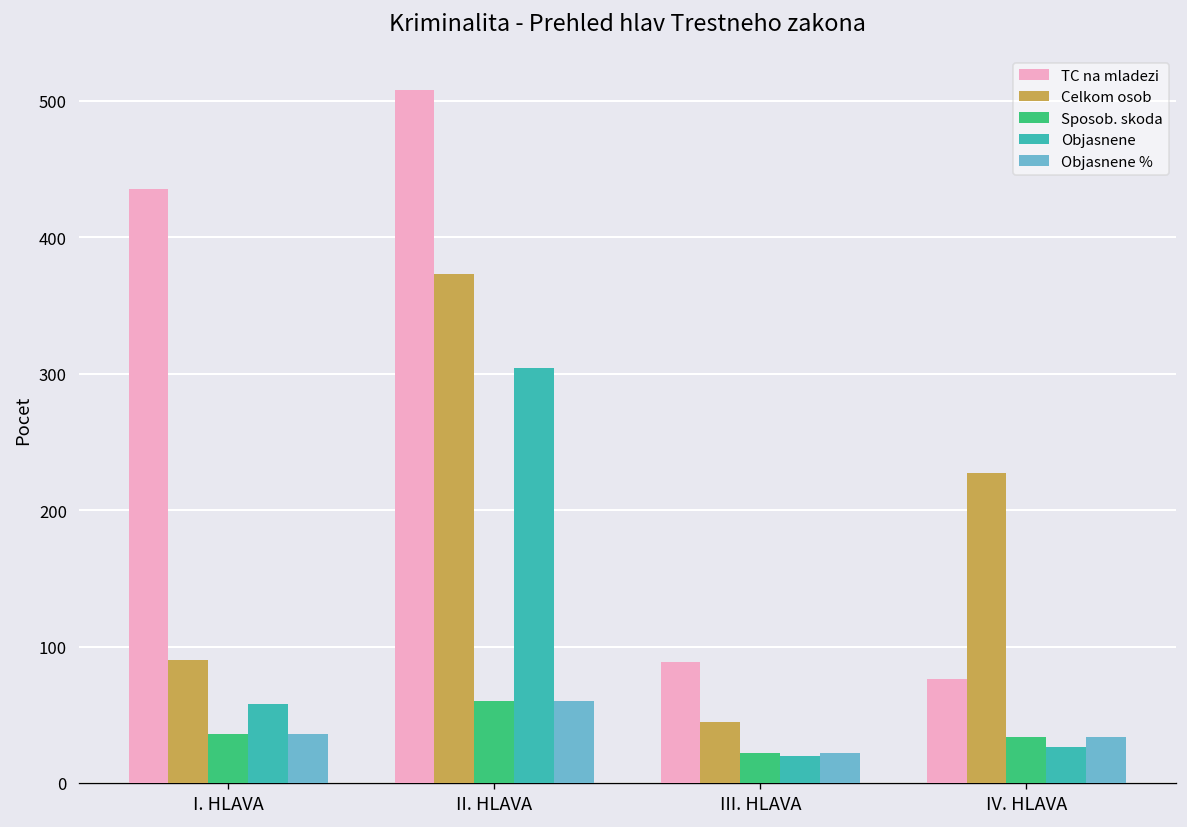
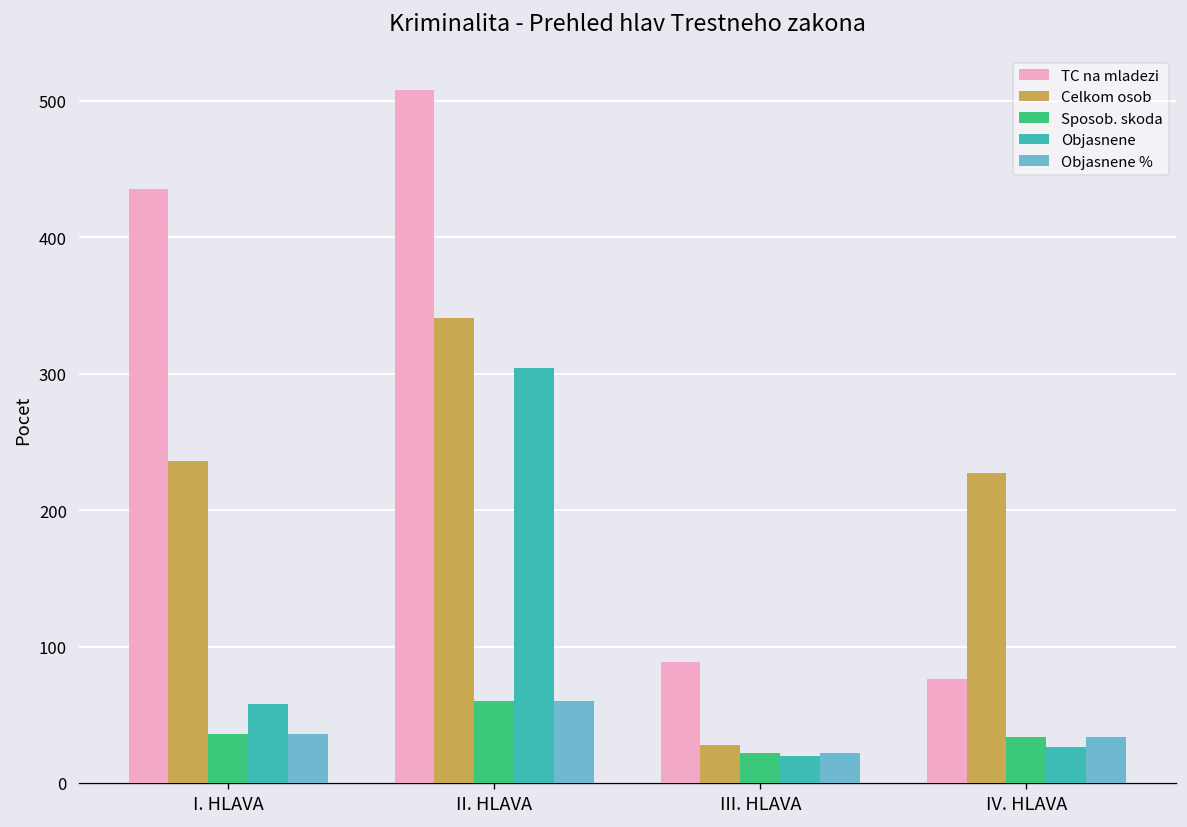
Celkom osob, I. HLAVA: 90 -> 236
Celkom osob, II. HLAVA: 373 -> 341
Celkom osob, III. HLAVA: 45 -> 28
